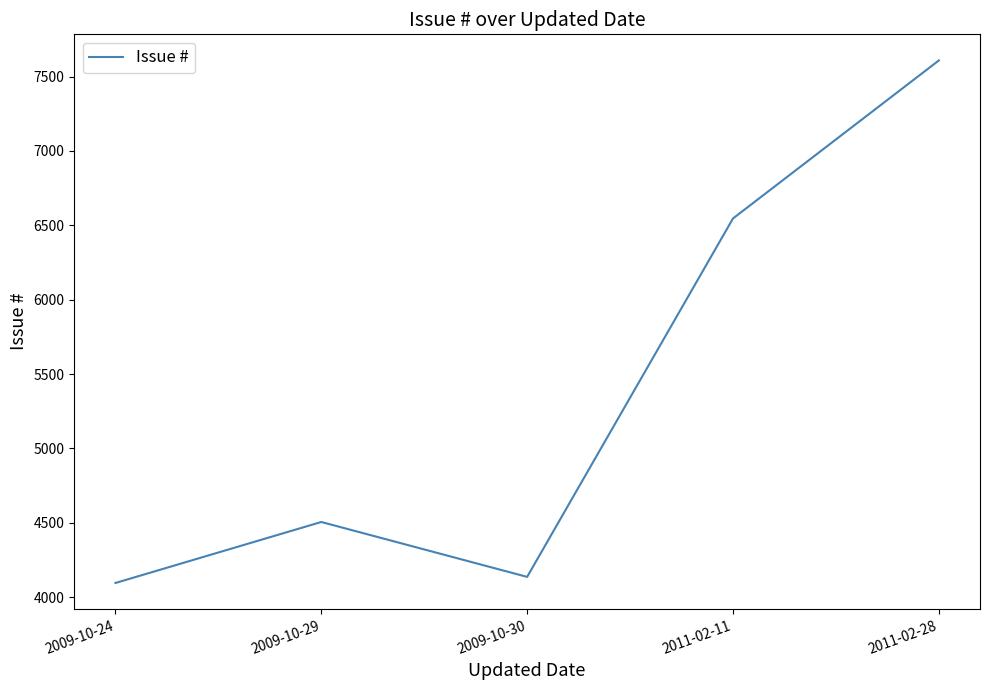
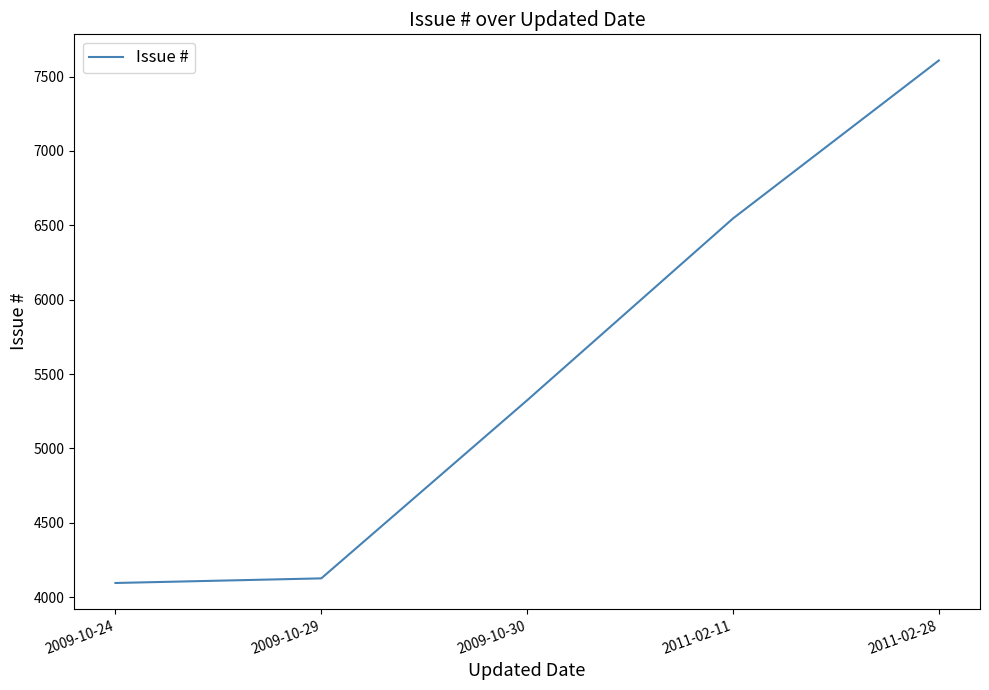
2009-10-29: 4510 -> 4130
2009-10-30: 4140 -> 5320
